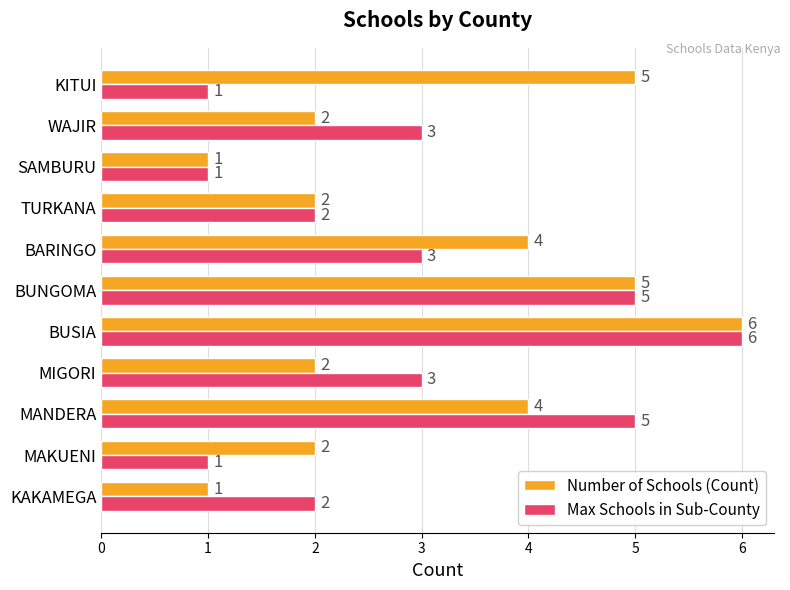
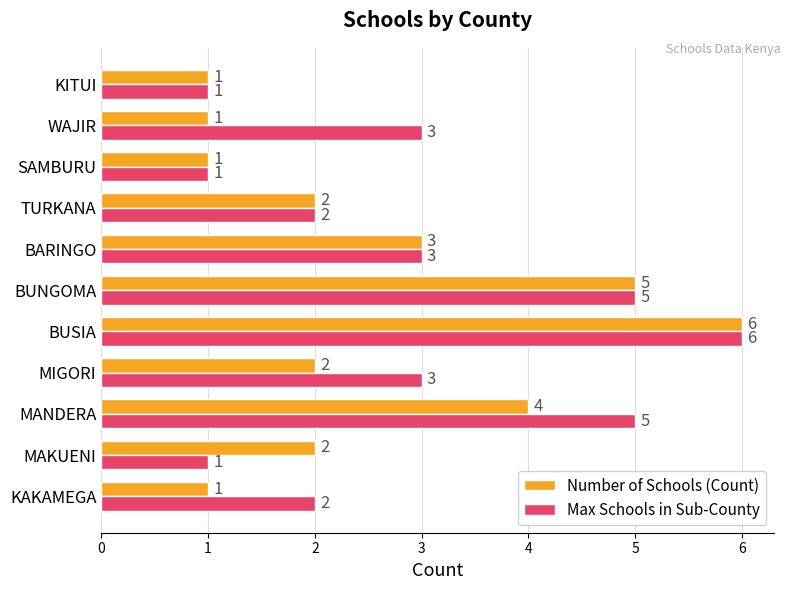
Number of Schools (Count), KITUI: 5 -> 1
Number of Schools (Count), WAJIR: 2 -> 1
Number of Schools (Count), BARINGO: 4 -> 3
